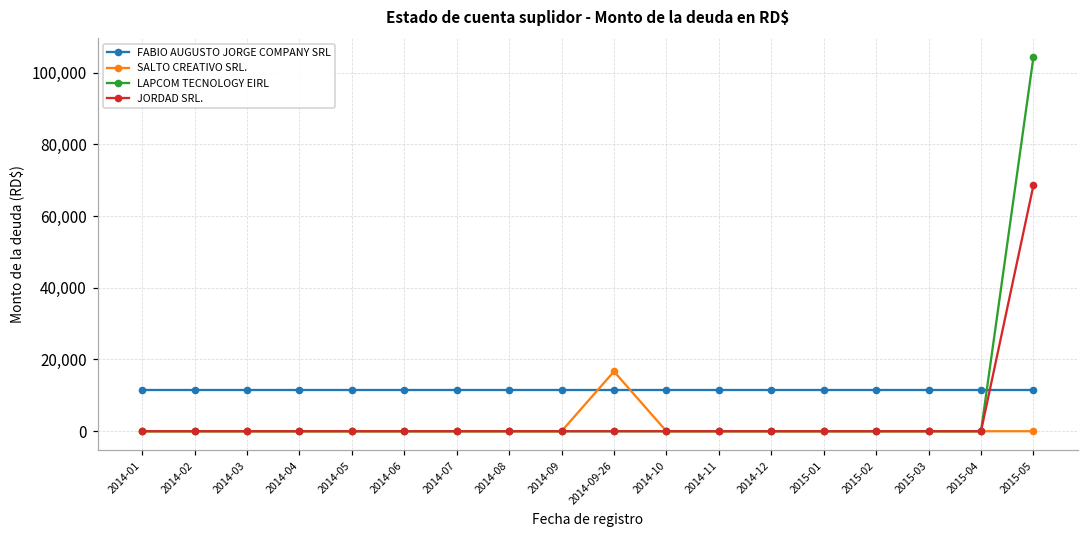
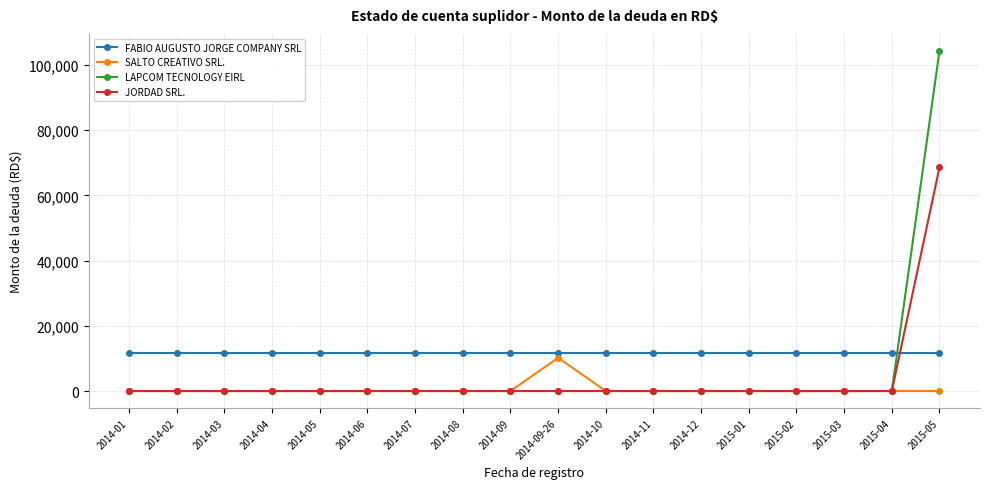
SALTO CREATIVO SRL., 2014-09-26: 17,000 -> 10,000
